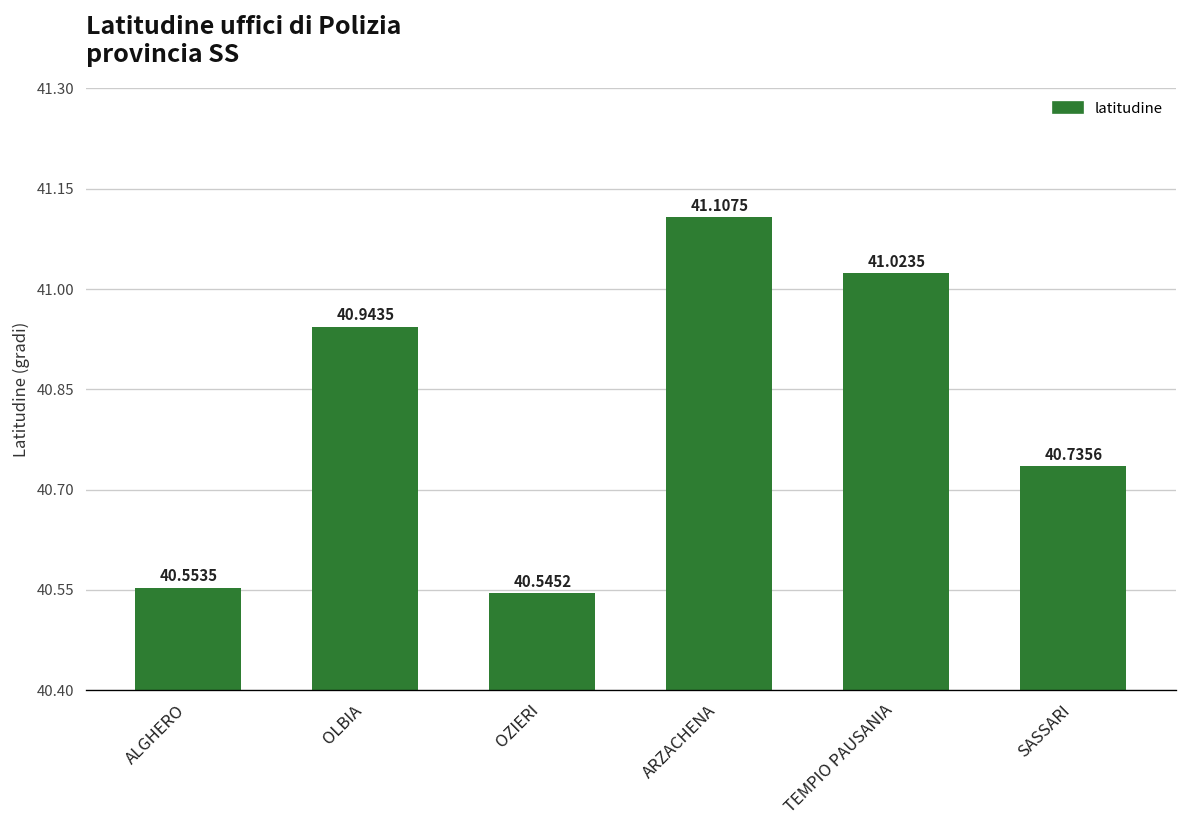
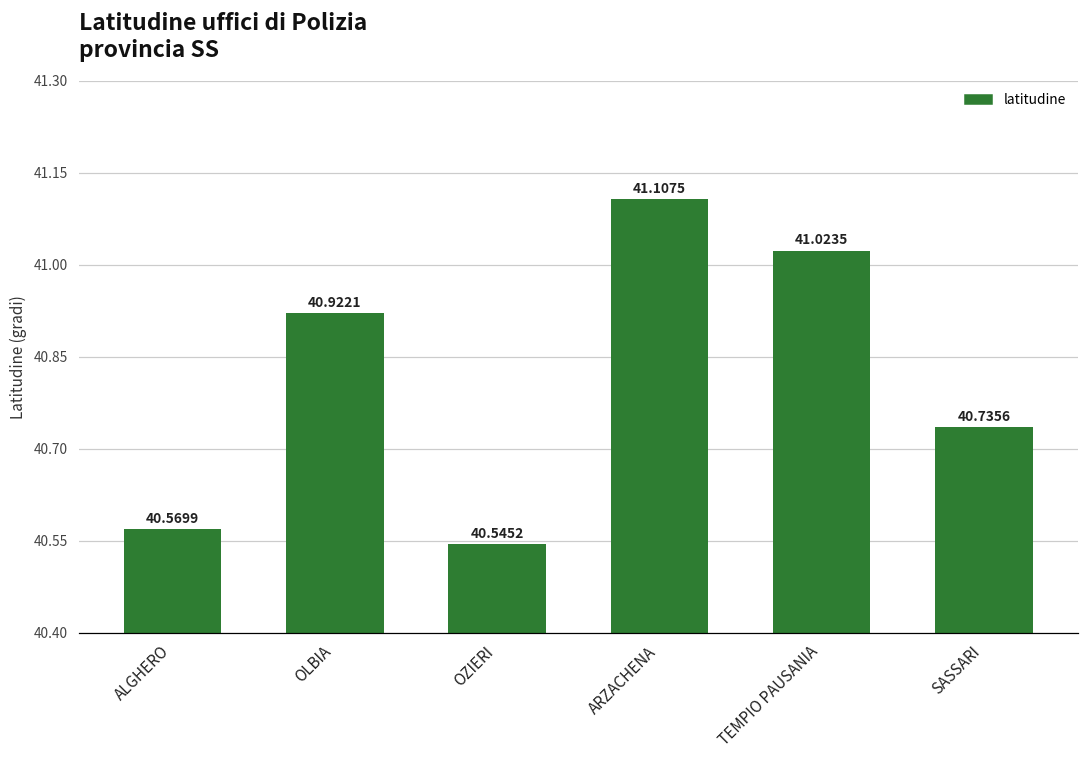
ALGHERO: 40.5535 -> 40.5699
OLBIA: 40.9435 -> 40.9221
